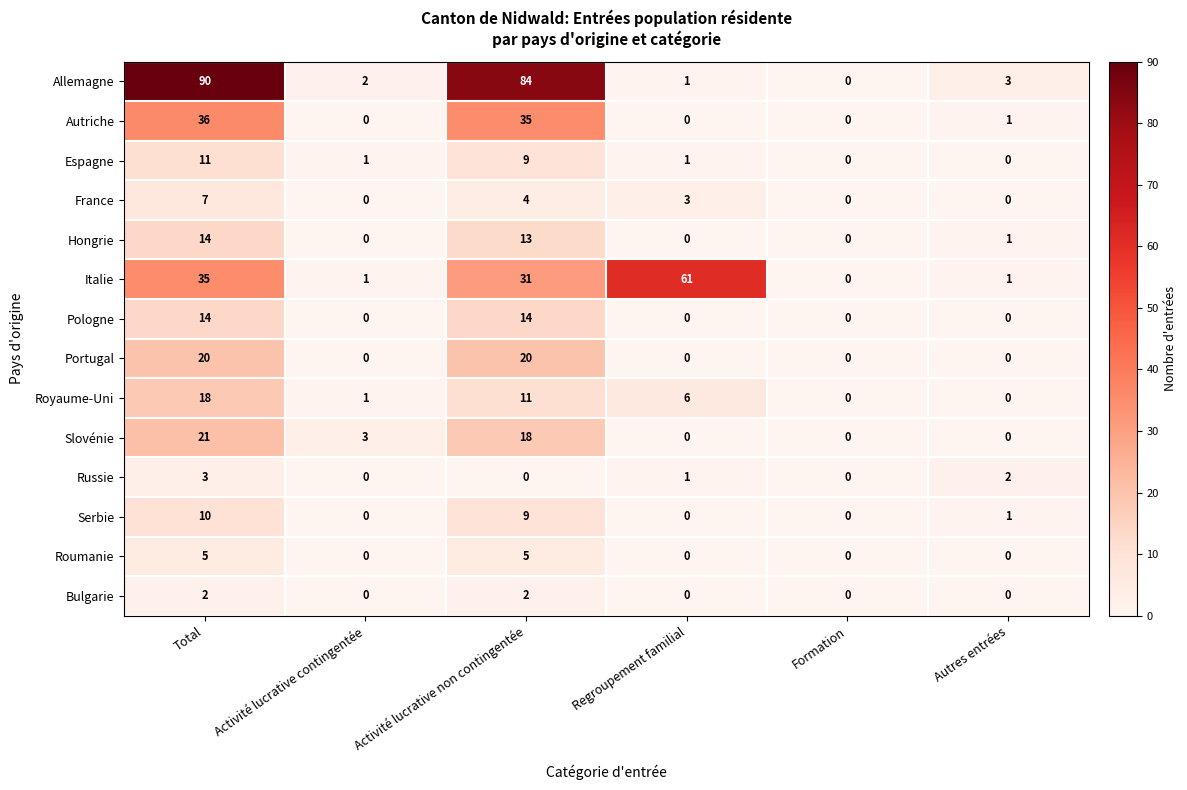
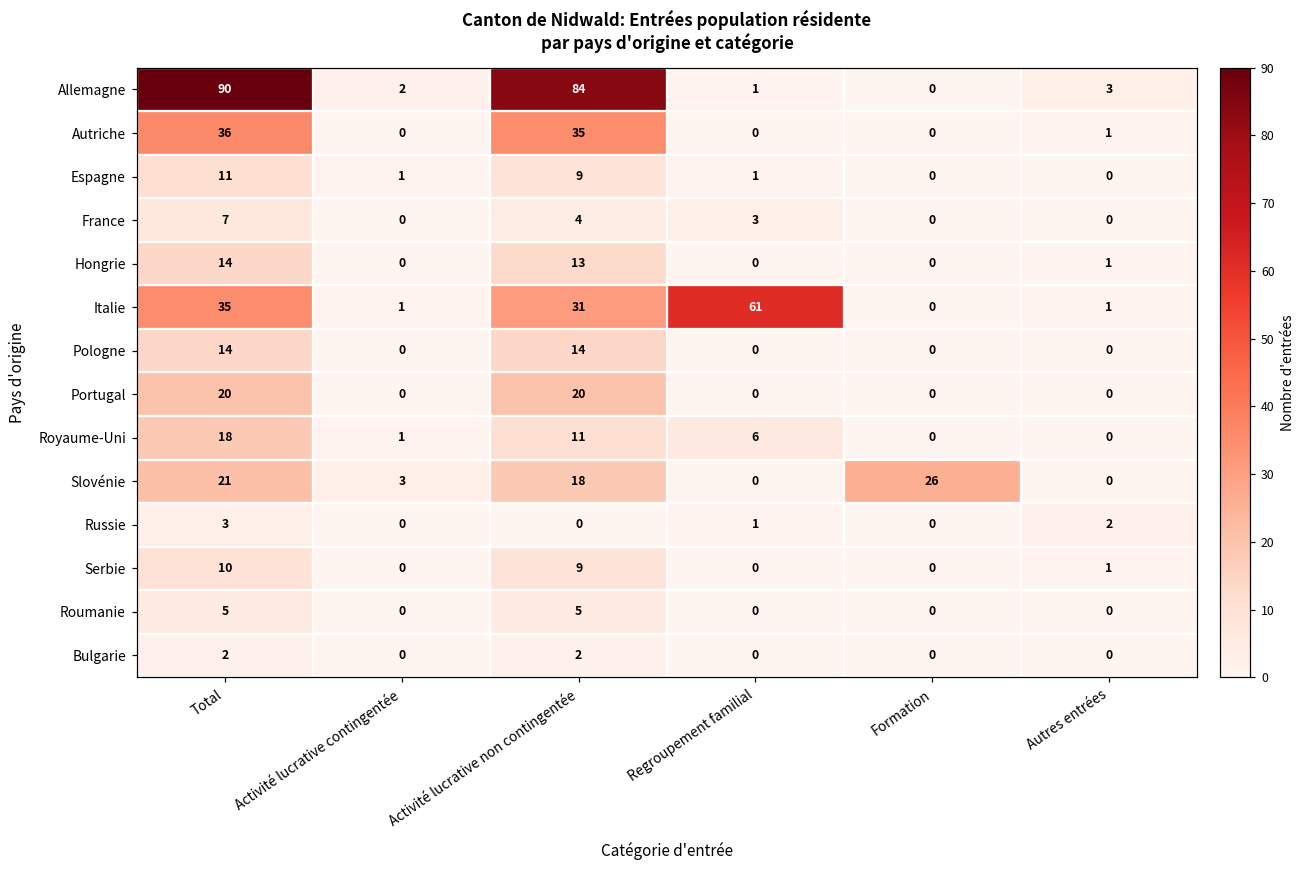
Slovénie, Formation: 0 -> 26
